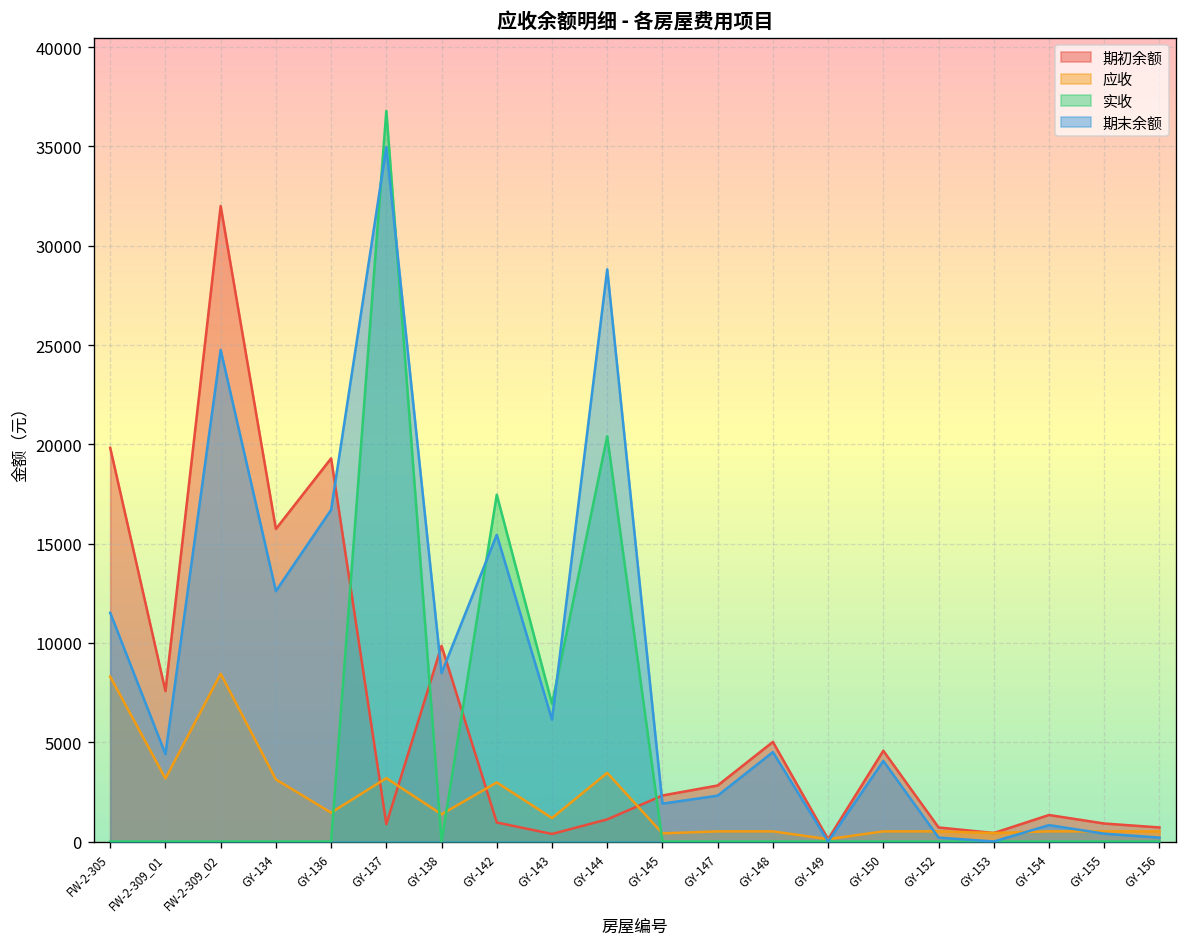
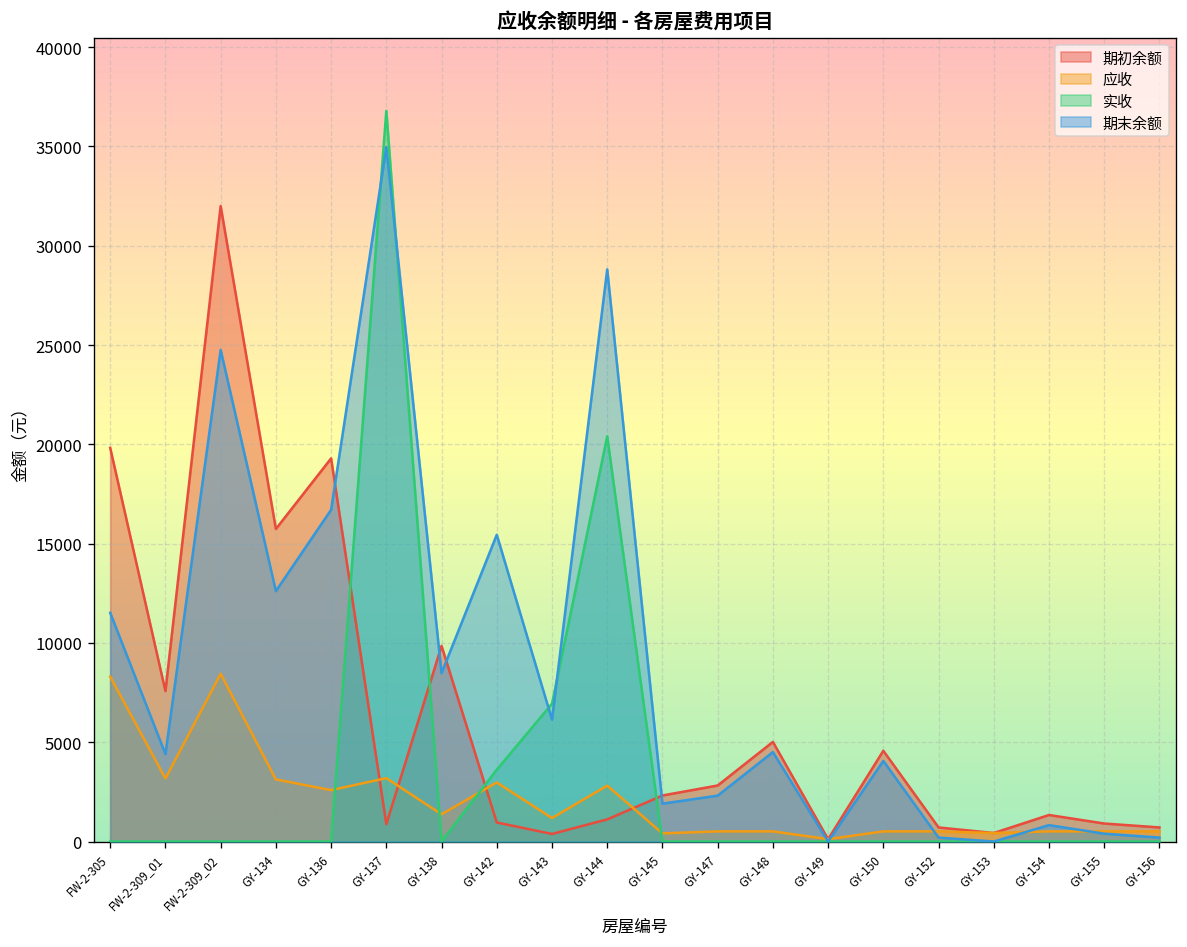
应收, GY-136: 1500 -> 2600
实收, GY-142: 17500 -> 3600
应收, GY-144: 3500 -> 2800
